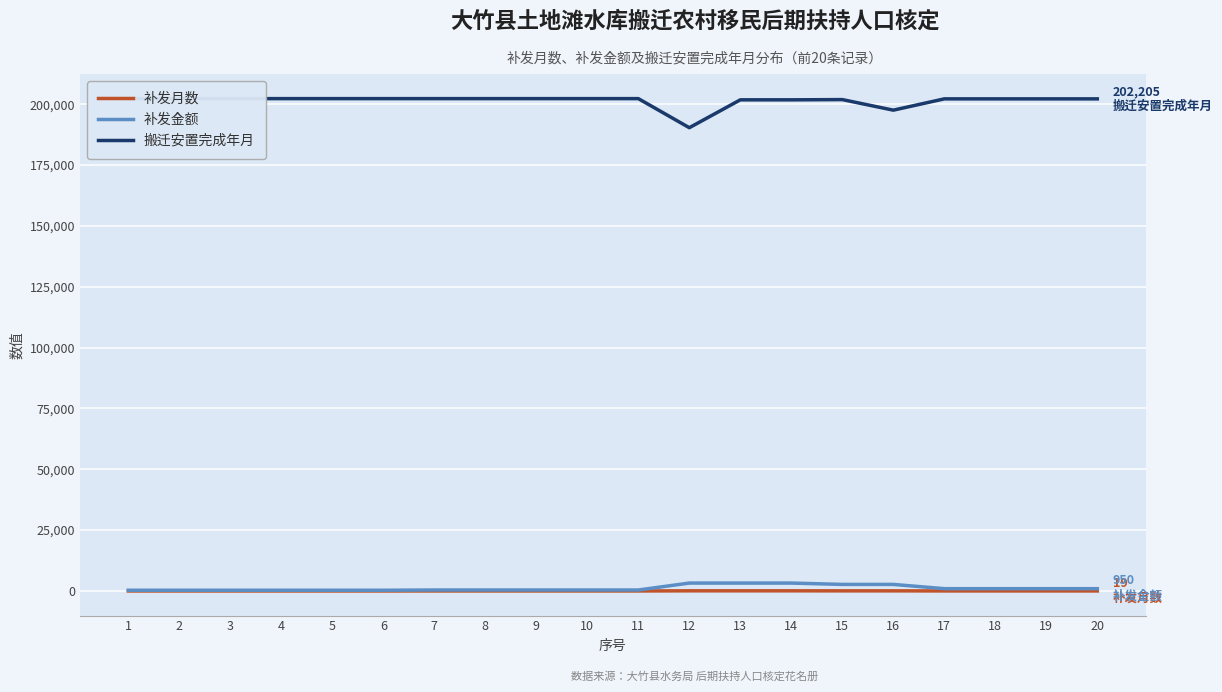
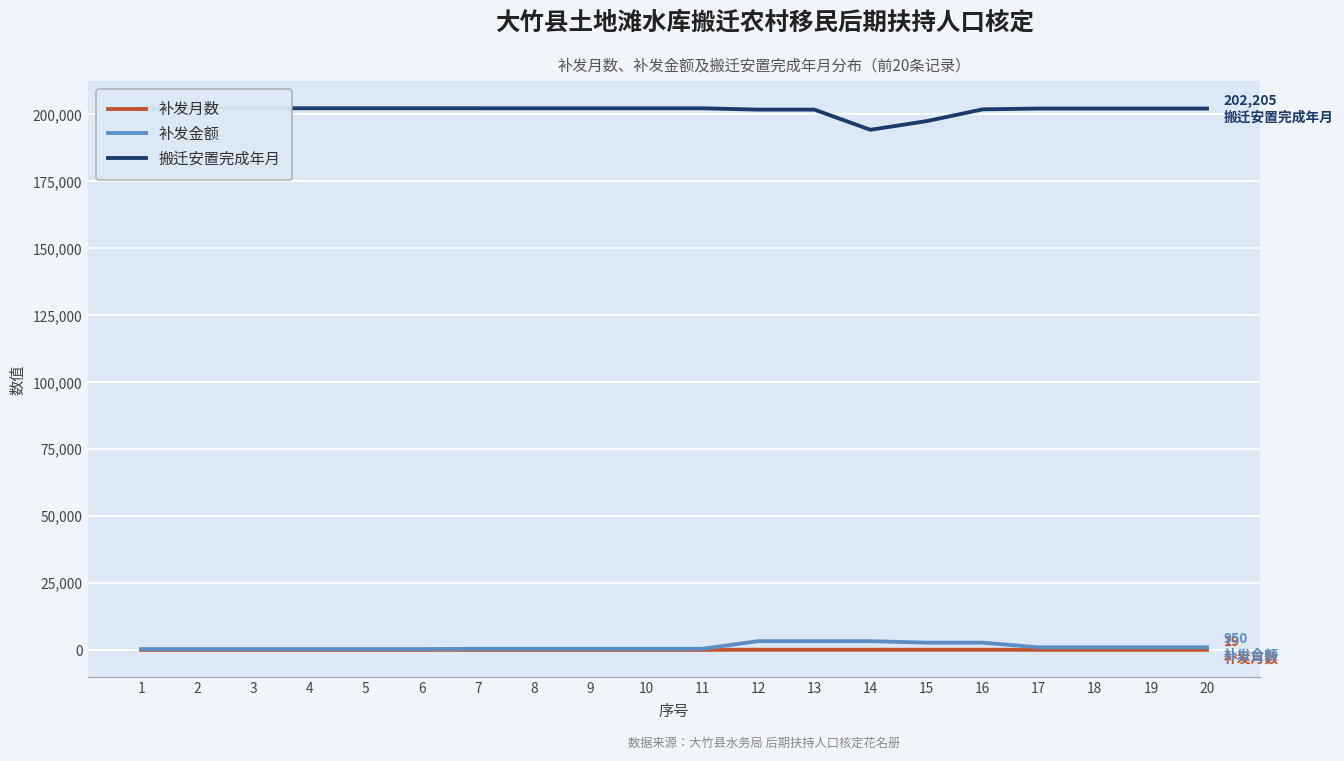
搬迁安置完成年月, 12: 190,000 -> 202,000
搬迁安置完成年月, 14: 202,000 -> 194,000
搬迁安置完成年月, 15: 202,000 -> 197,000
搬迁安置完成年月, 16: 198,000 -> 202,000
